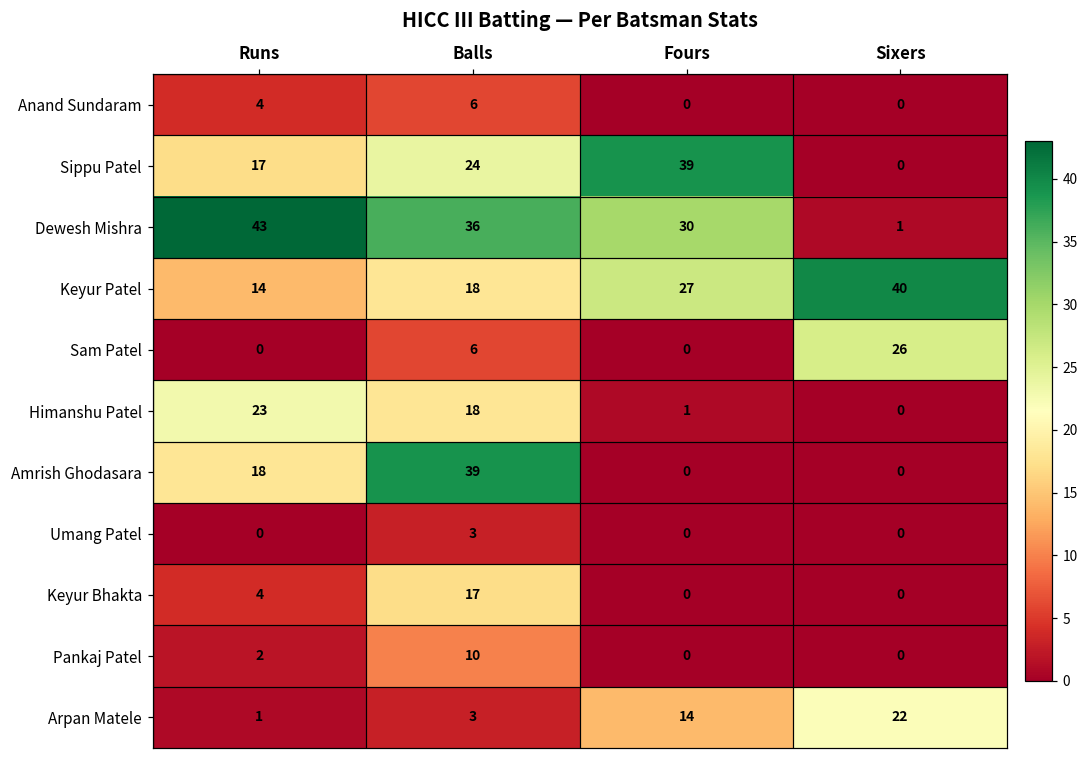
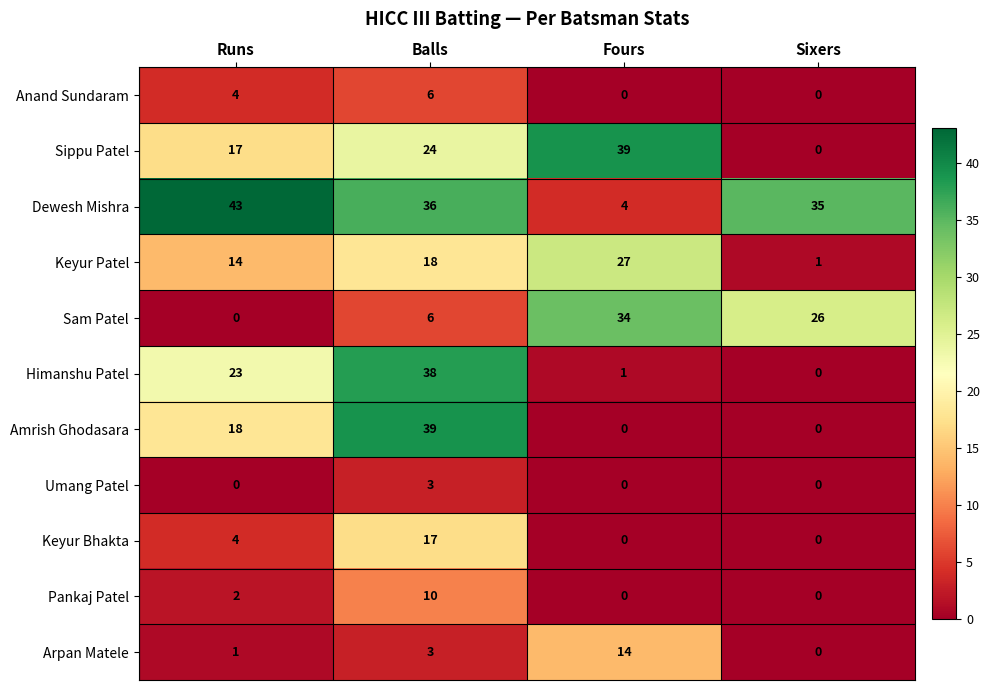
Dewesh Mishra, Fours: 30 -> 4
Dewesh Mishra, Sixers: 1 -> 35
Keyur Patel, Sixers: 40 -> 1
Sam Patel, Fours: 0 -> 34
Himanshu Patel, Balls: 18 -> 38
Arpan Matele, Sixers: 22 -> 0
